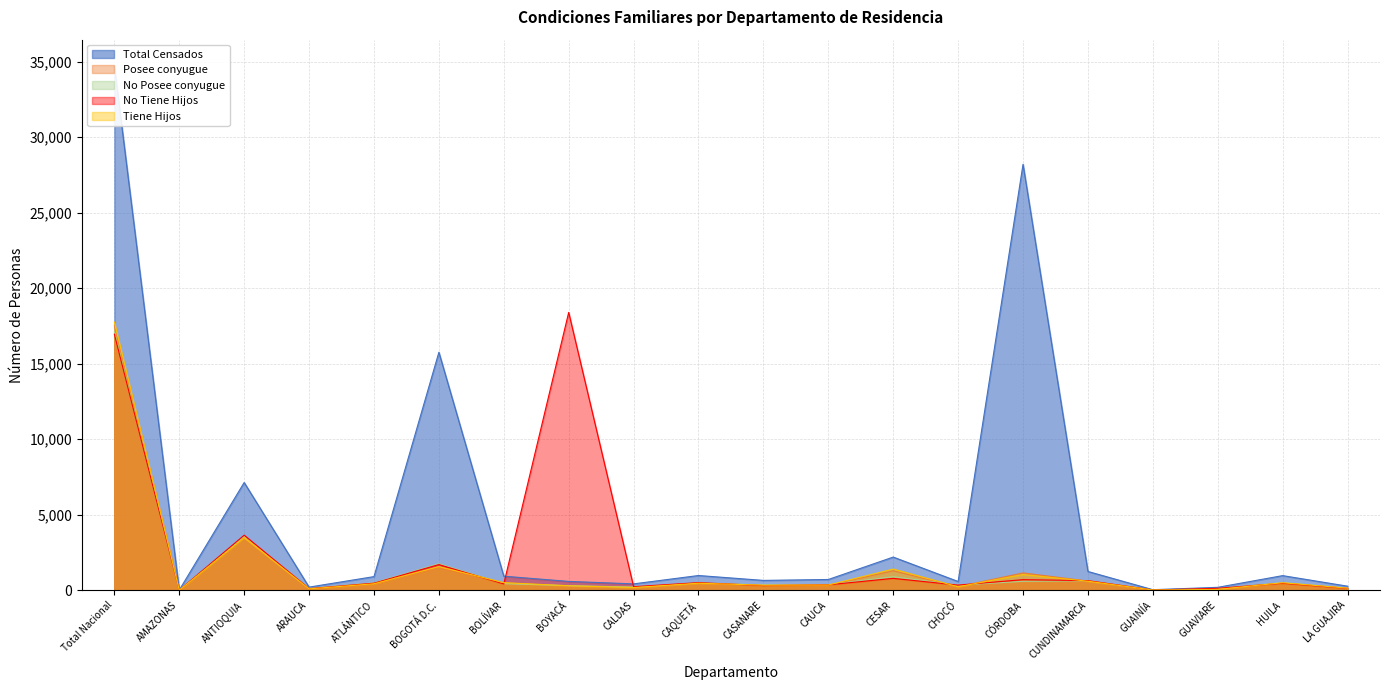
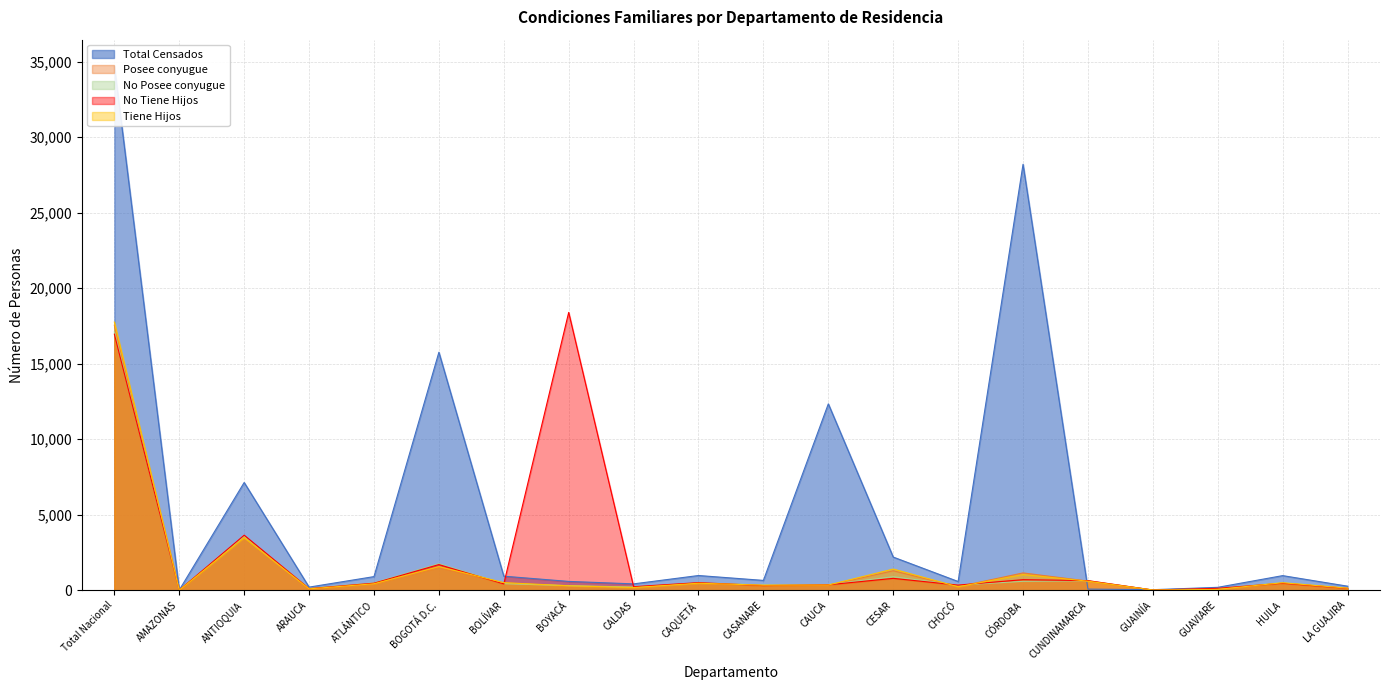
Total Censados, CAUCA: 700 -> 12,300
Total Censados, CUNDINAMARCA: 1,300 -> 100
